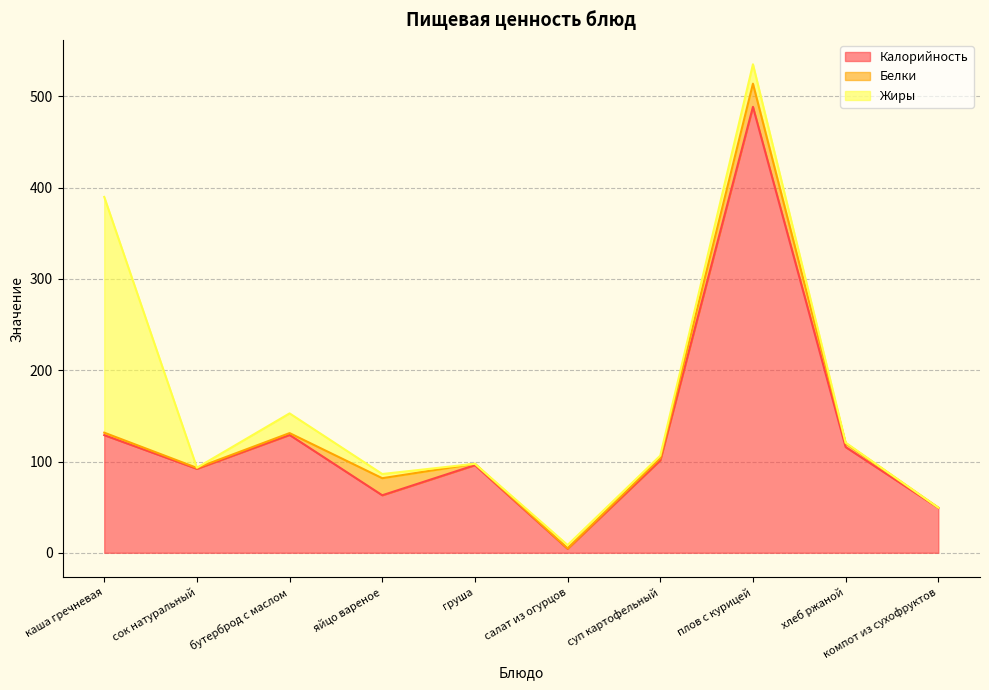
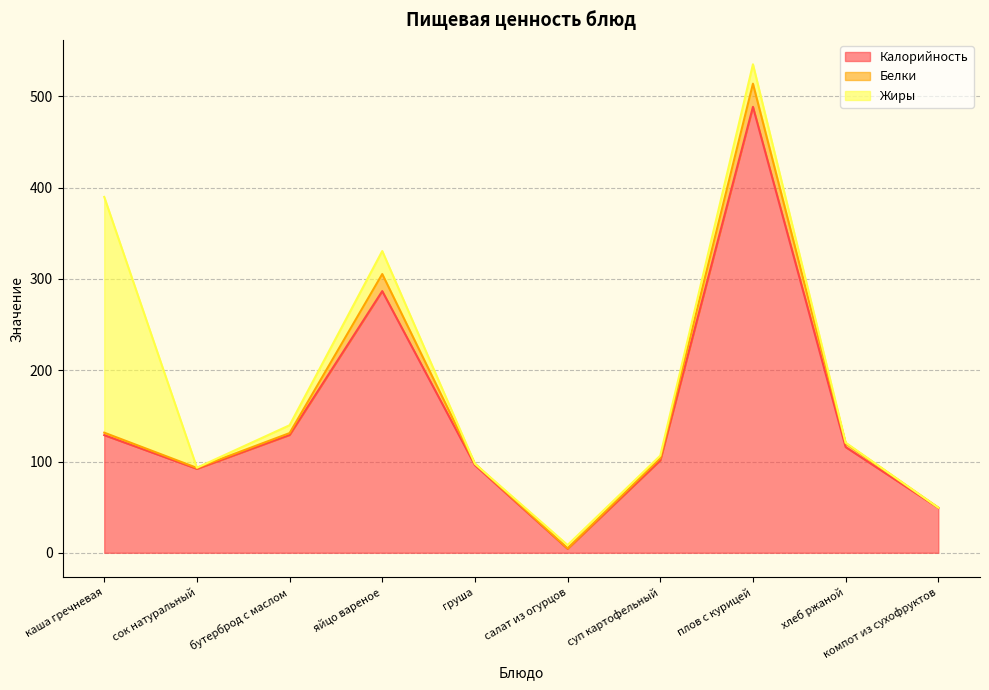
Жиры, бутерброд с маслом: 20 -> 10
Калорийность, яйцо вареное: 60 -> 290
Жиры, яйцо вареное: 0 -> 30
